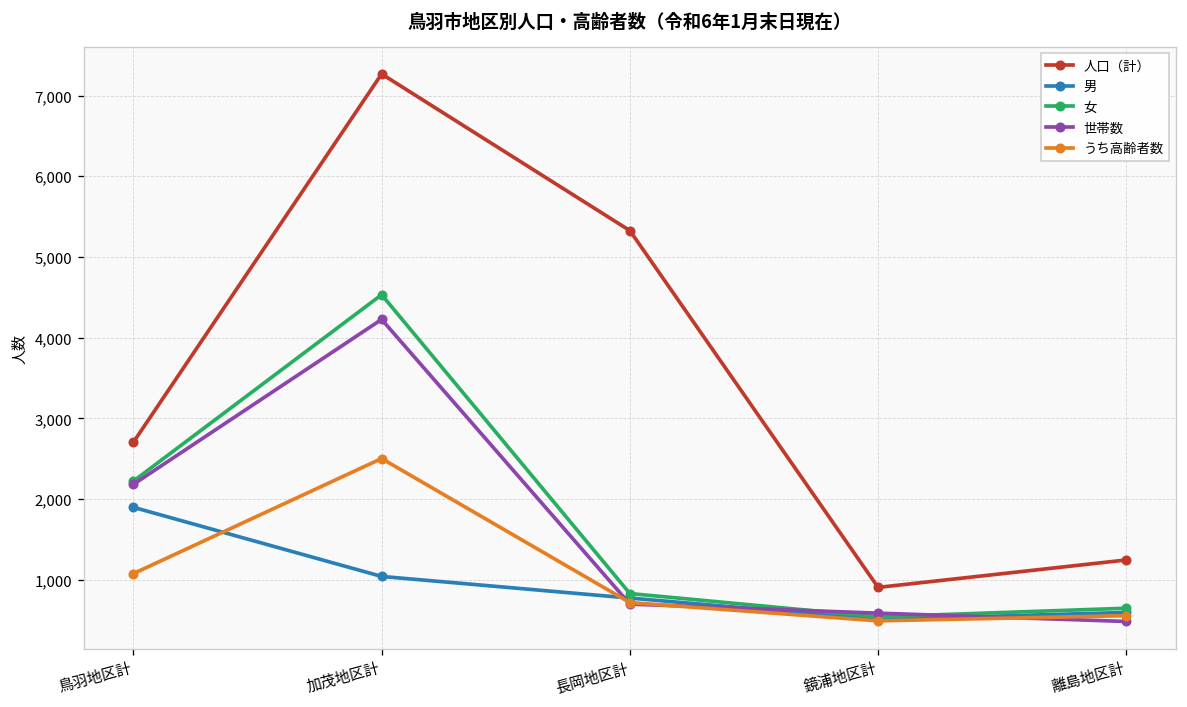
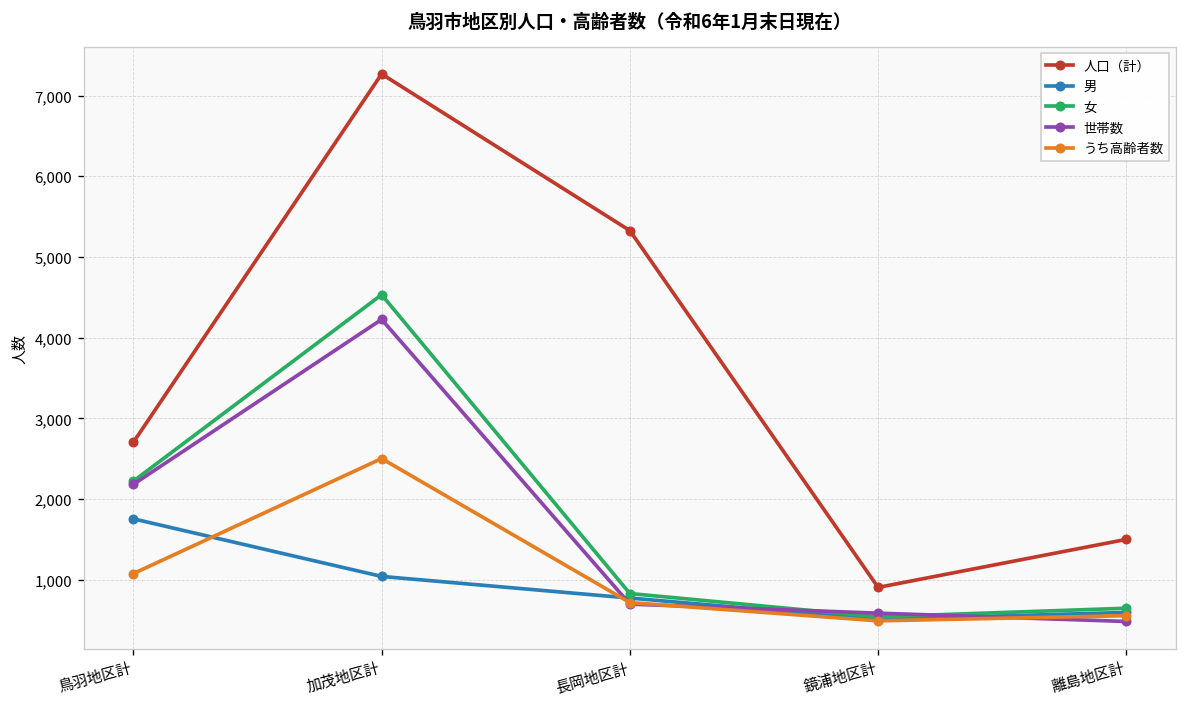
男, 鳥羽地区計: 1,900 -> 1,800
人口（計）, 離島地区計: 1,200 -> 1,500
